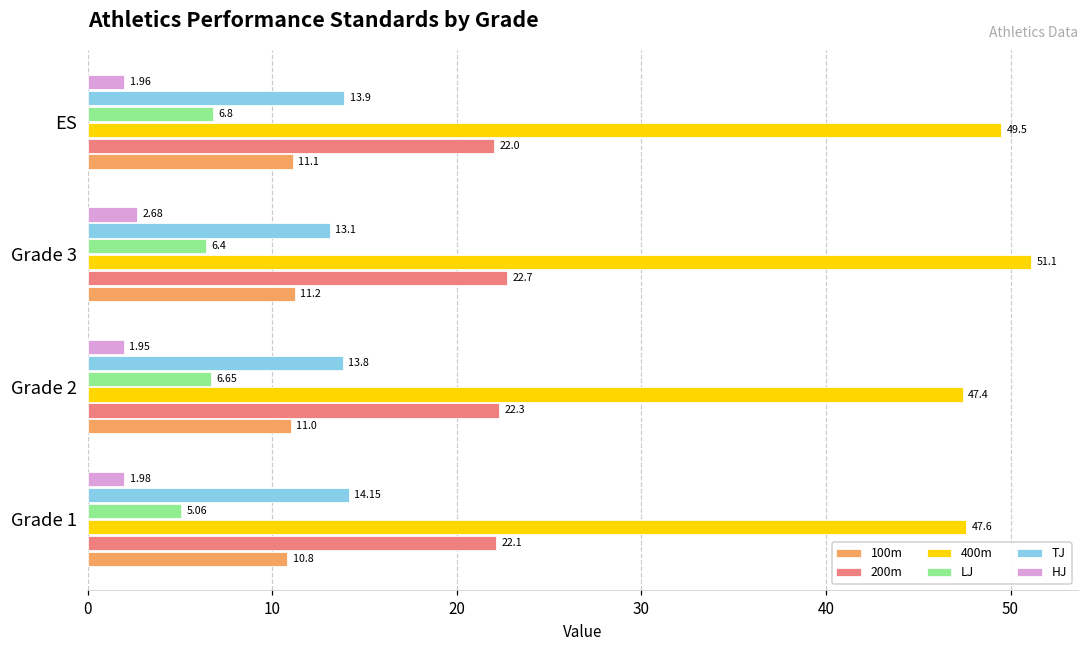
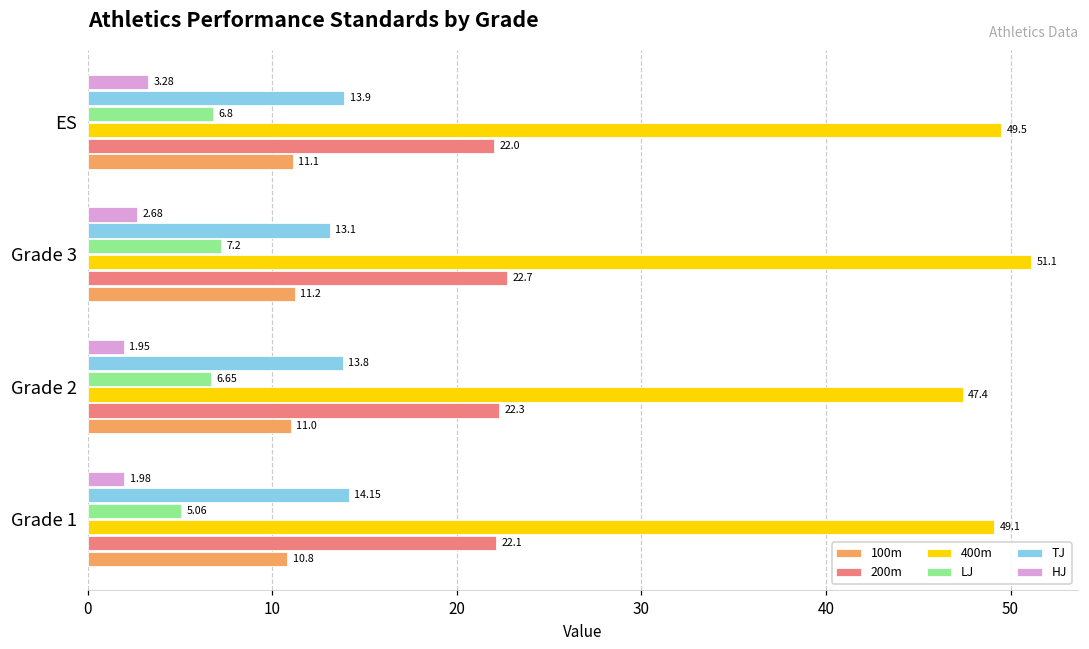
HJ, ES: 1.96 -> 3.28
LJ, Grade 3: 6.4 -> 7.2
400m, Grade 1: 47.6 -> 49.1
